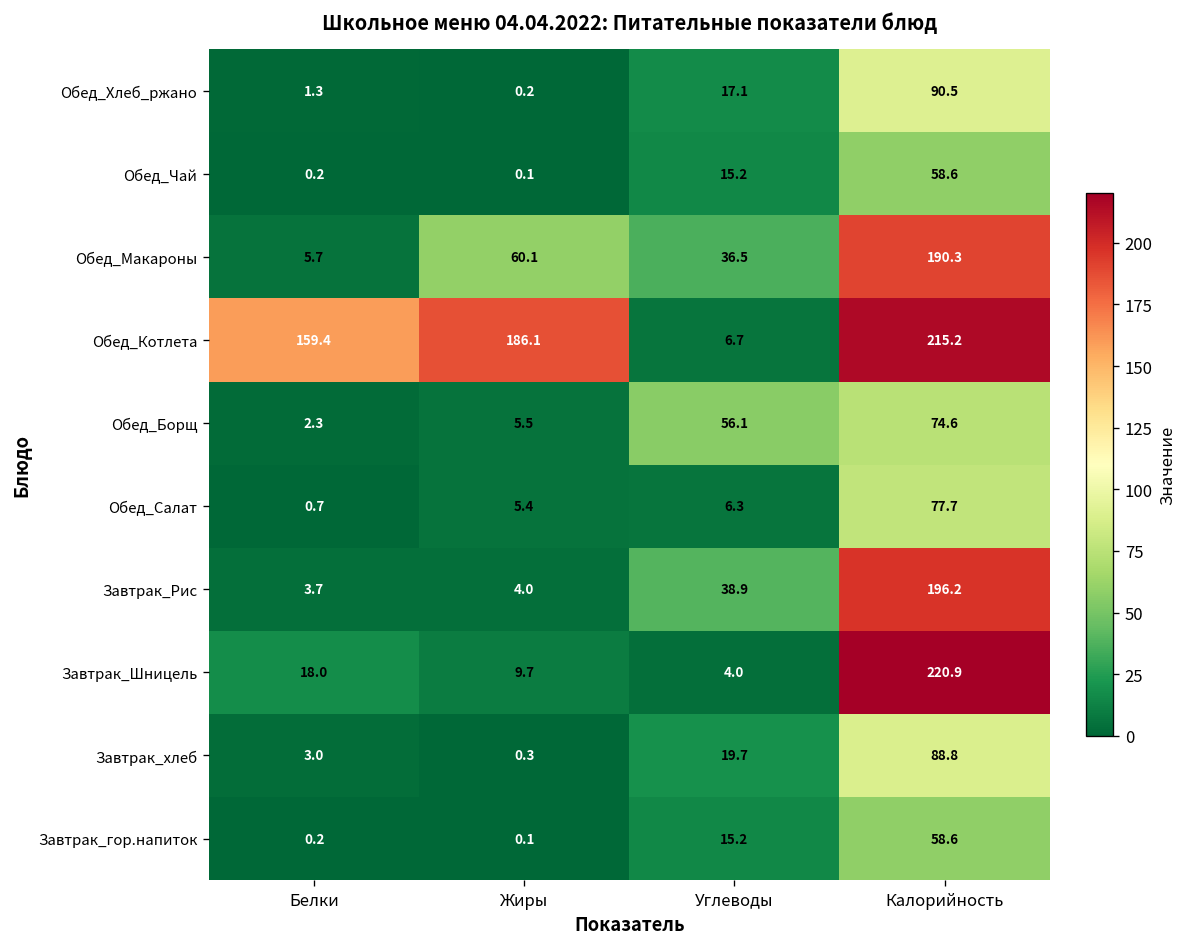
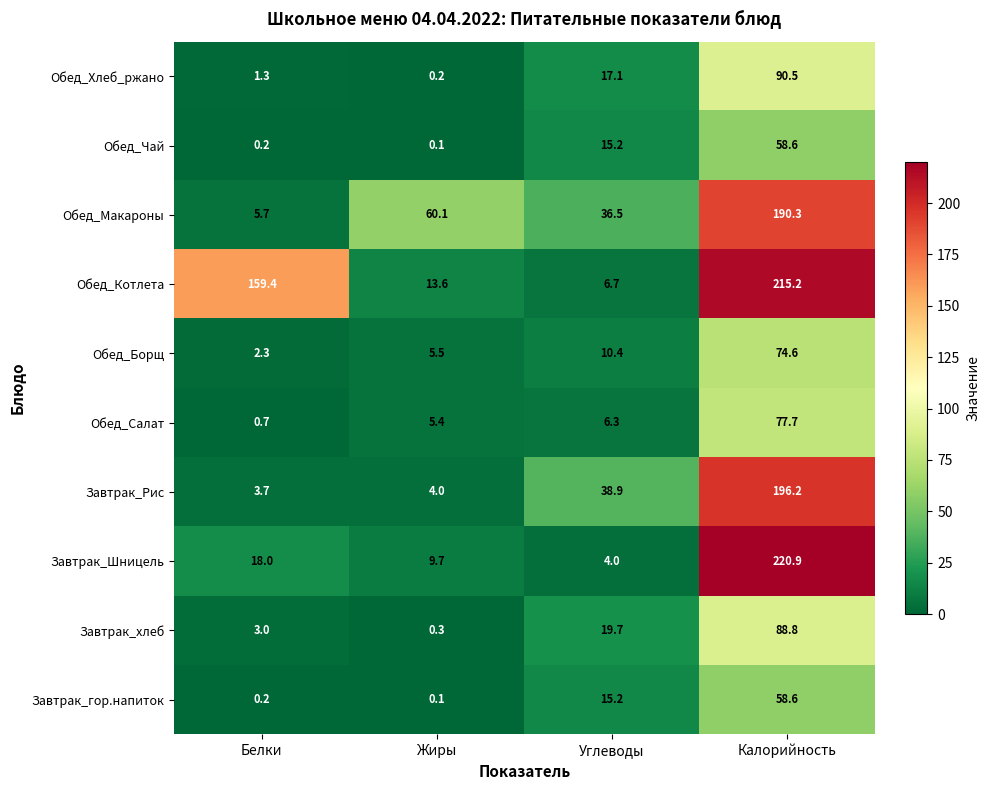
Обед_Котлета, Жиры: 186.1 -> 13.6
Обед_Борщ, Углеводы: 56.1 -> 10.4
